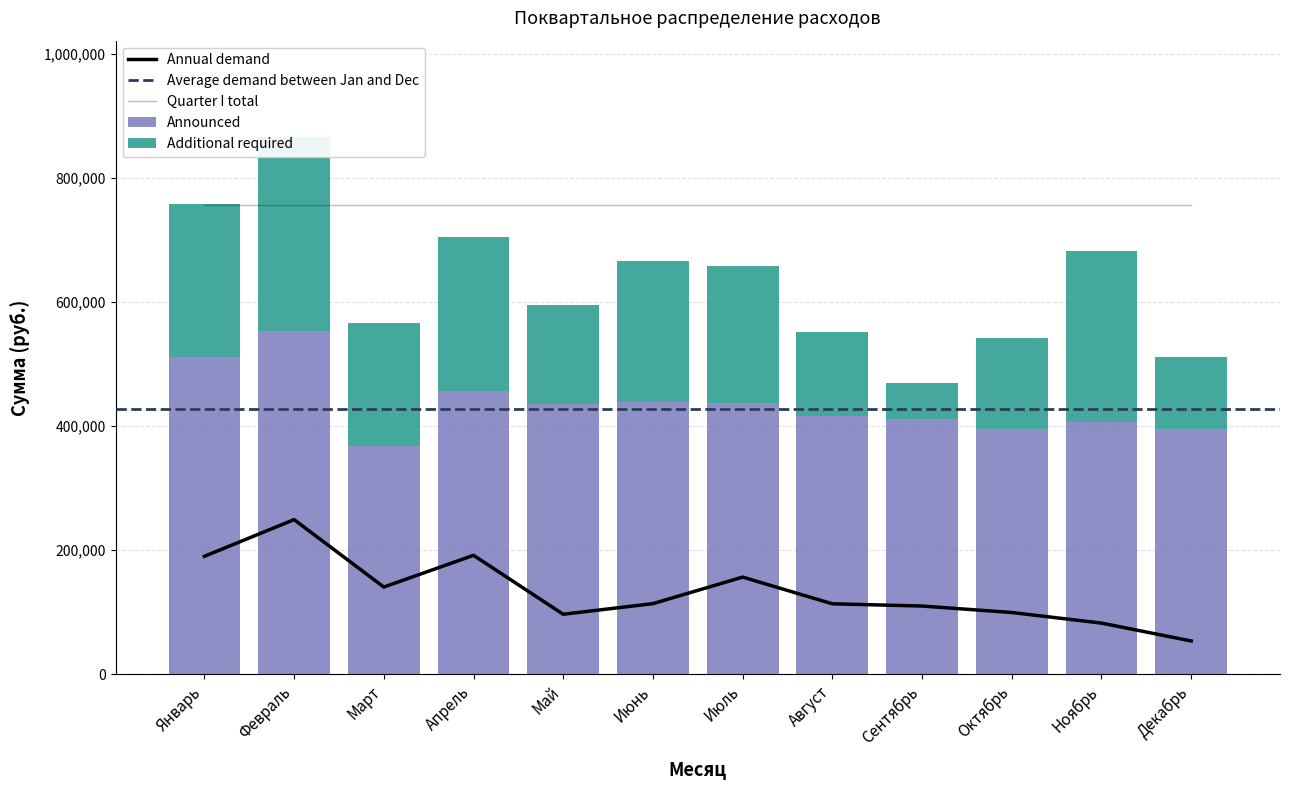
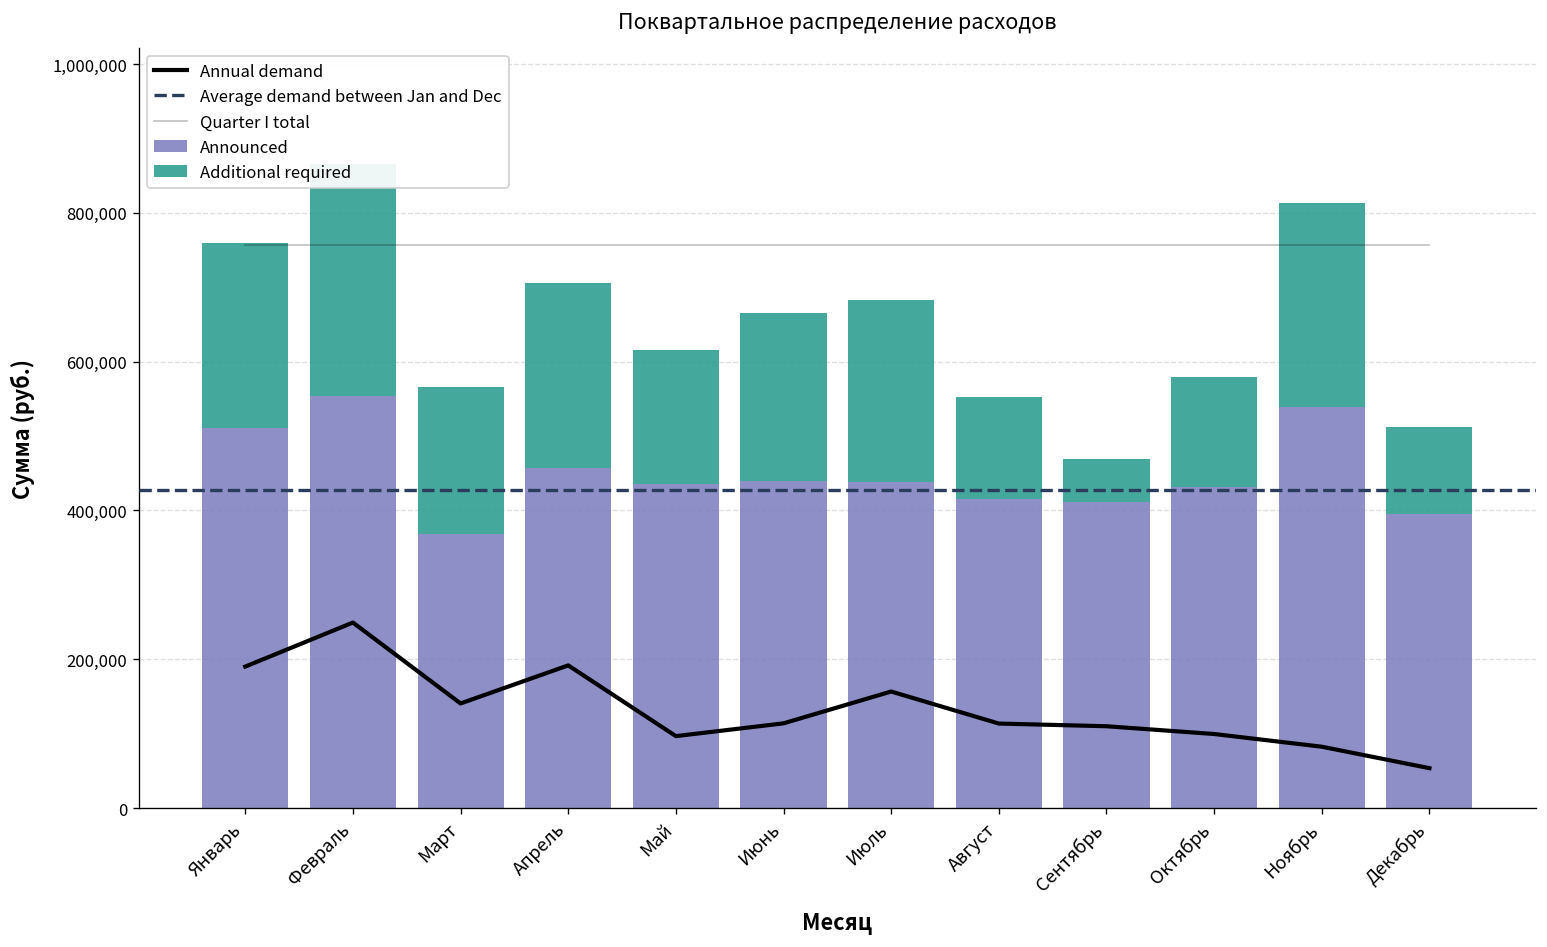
Additional required, Май: 160,000 -> 180,000
Additional required, Июль: 220,000 -> 250,000
Announced, Октябрь: 400,000 -> 430,000
Announced, Ноябрь: 410,000 -> 540,000
